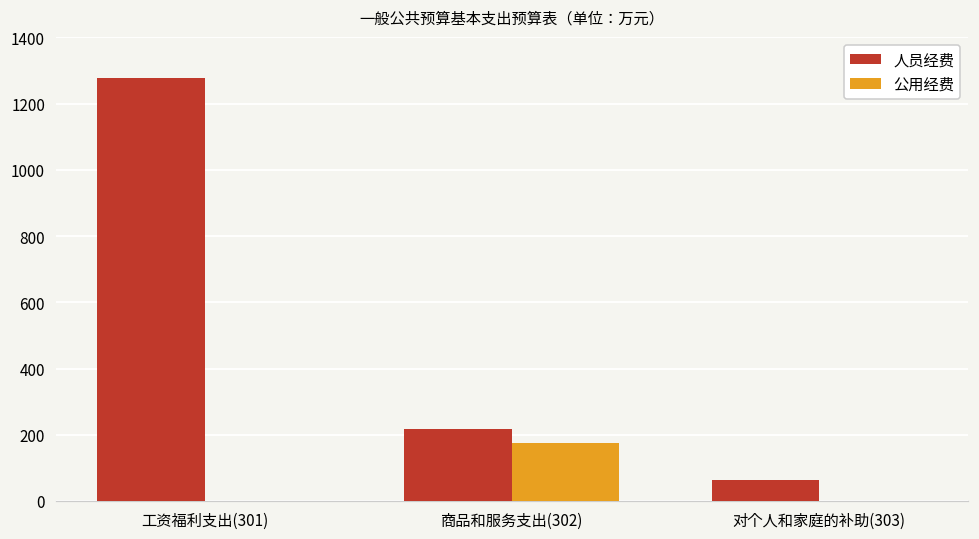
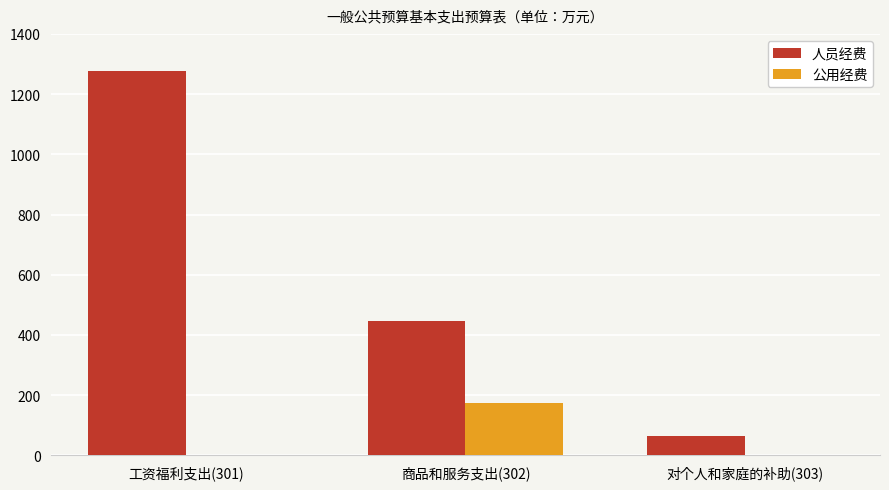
人员经费, 商品和服务支出(302): 220 -> 450
